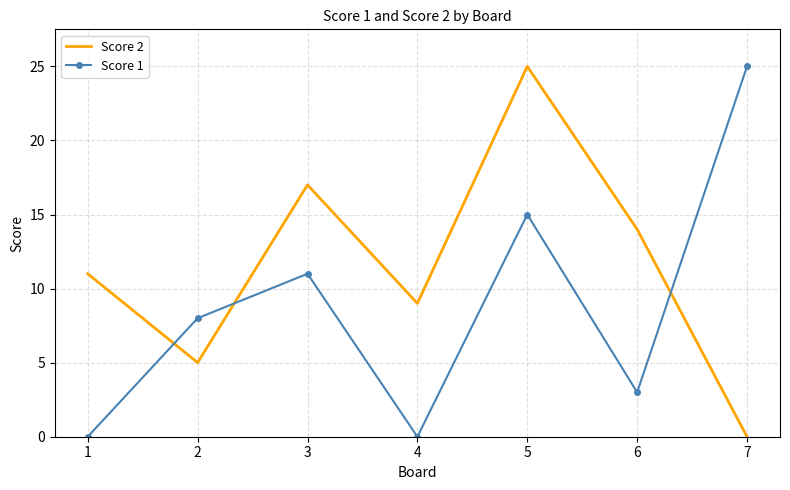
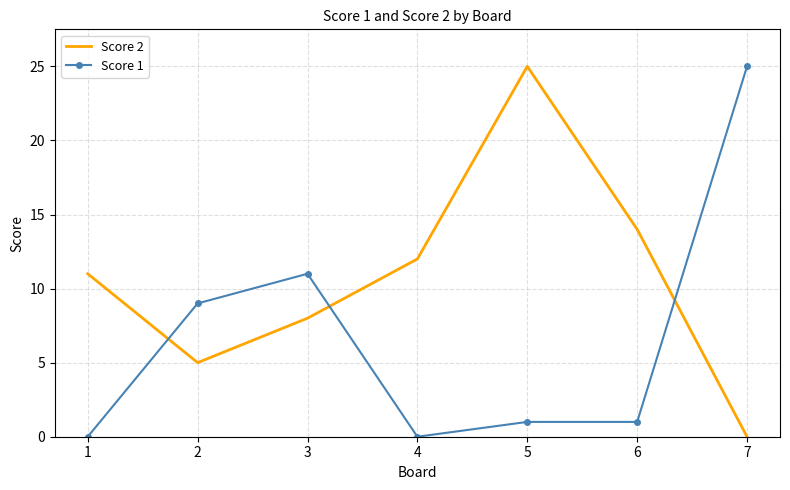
Score 1, 2: 8 -> 9
Score 2, 3: 17 -> 8
Score 2, 4: 9 -> 12
Score 1, 5: 15 -> 1
Score 1, 6: 3 -> 1
